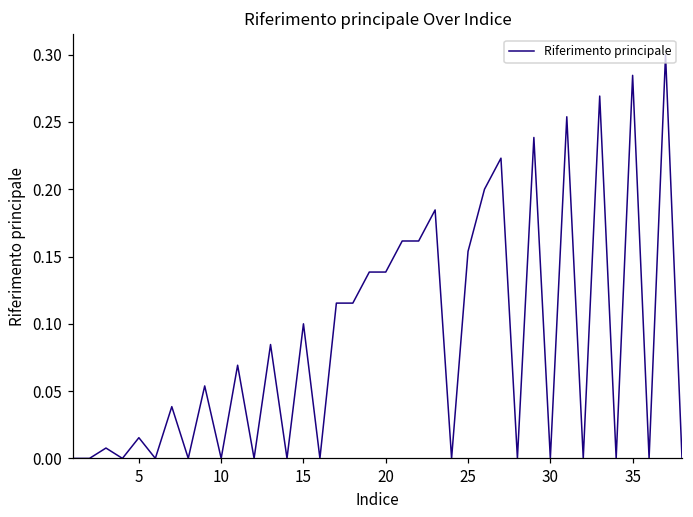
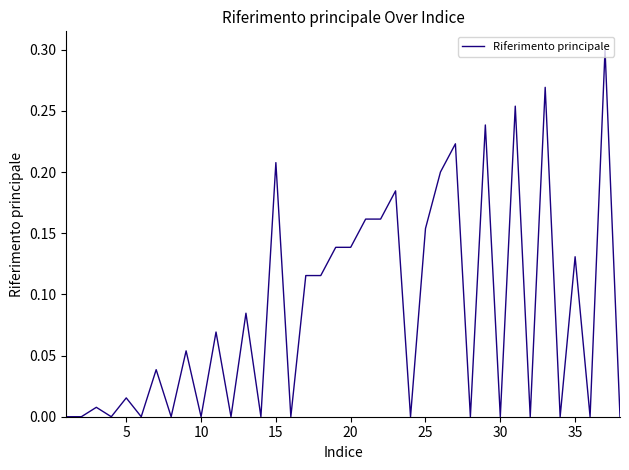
15: 0.100 -> 0.208
35: 0.285 -> 0.131
